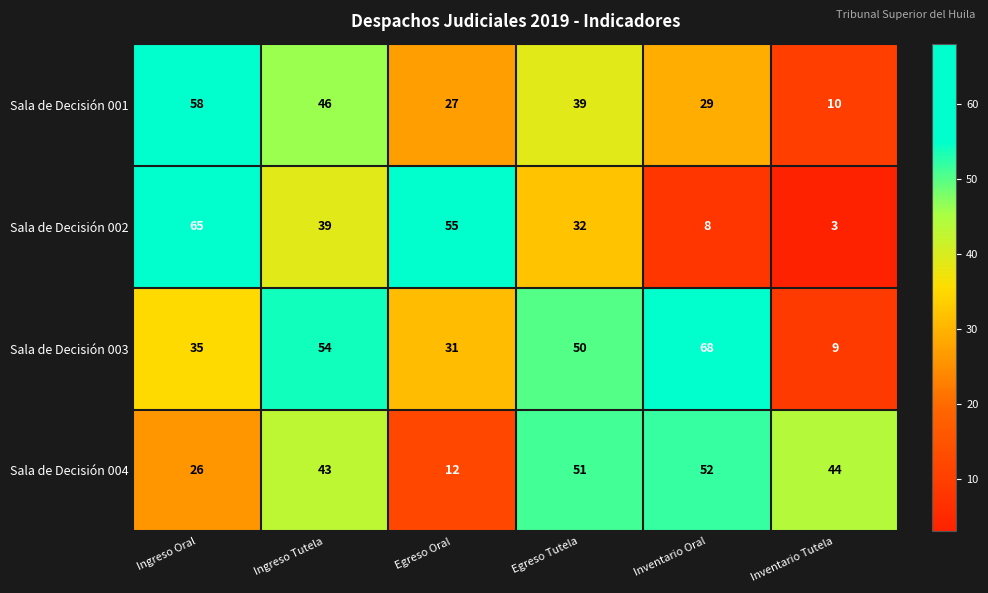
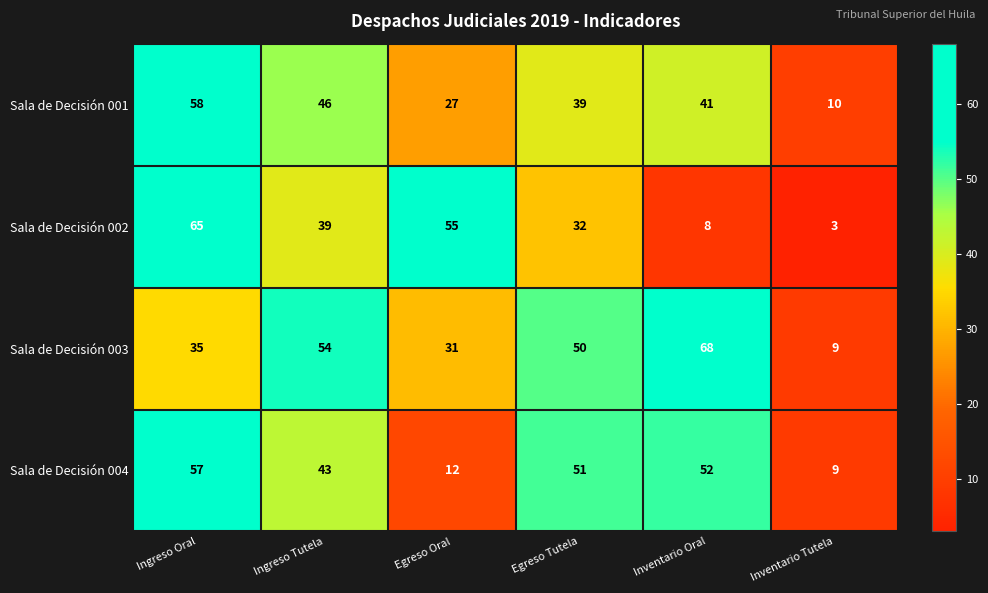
Sala de Decisión 001, Inventario Oral: 29 -> 41
Sala de Decisión 004, Ingreso Oral: 26 -> 57
Sala de Decisión 004, Inventario Tutela: 44 -> 9
